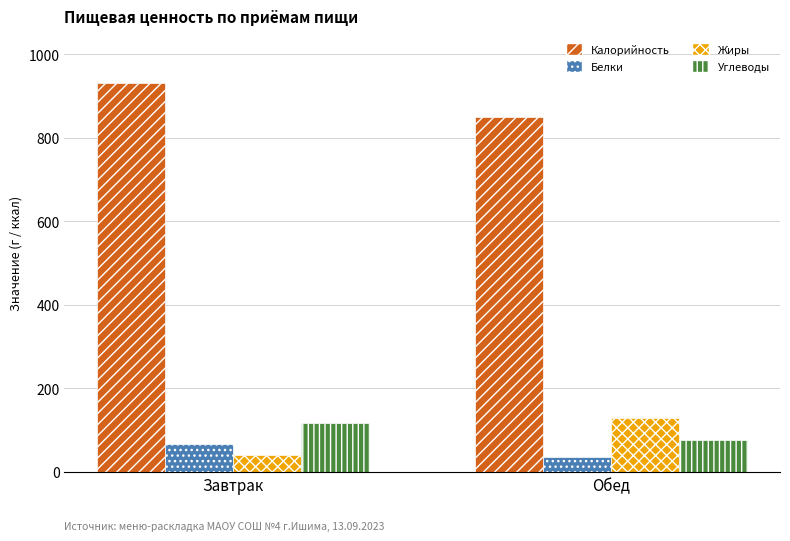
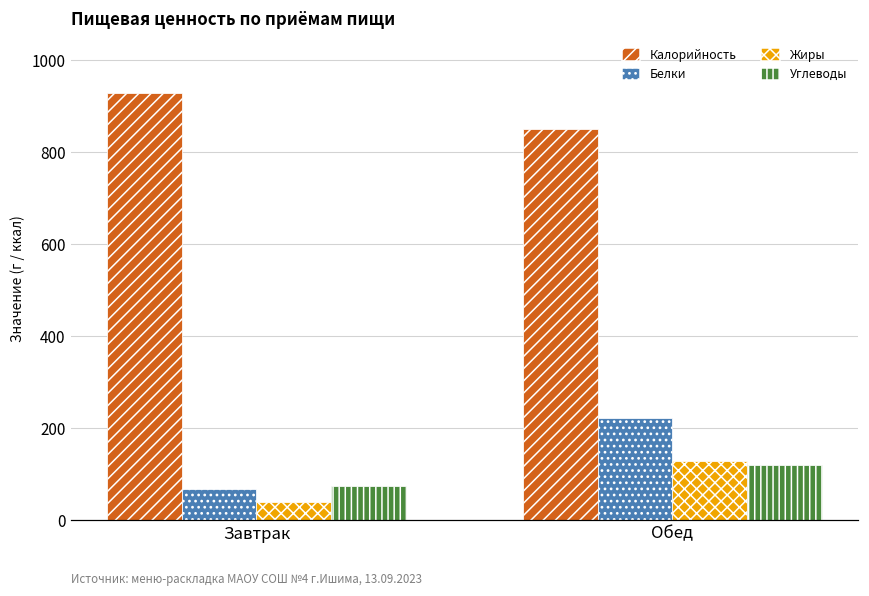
Углеводы, Завтрак: 120 -> 70
Белки, Обед: 40 -> 220
Углеводы, Обед: 80 -> 120
